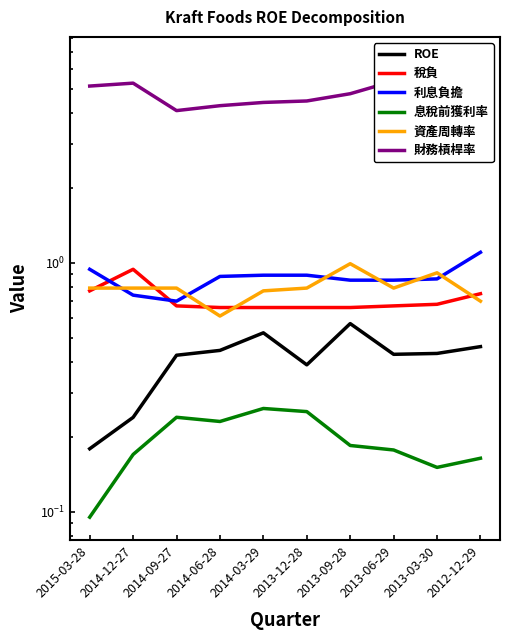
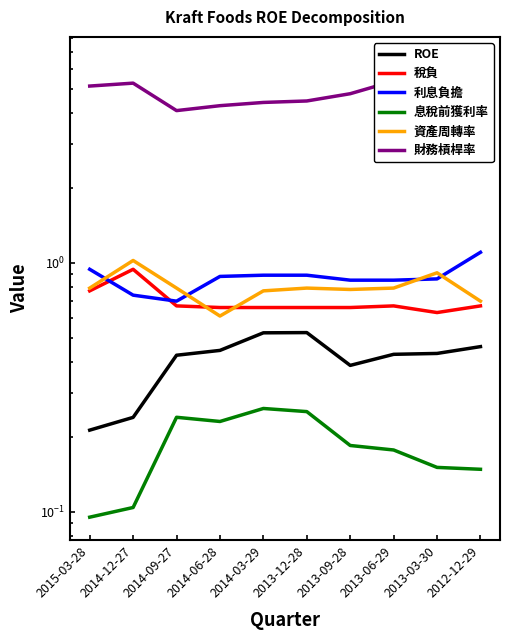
ROE, 2015-03-28: 0.18 -> 0.21
息稅前獲利率, 2014-12-27: 0.17 -> 0.104
資產周轉率, 2014-12-27: 0.79 -> 1.02
ROE, 2013-12-28: 0.39 -> 0.52
ROE, 2013-09-28: 0.57 -> 0.39
資產周轉率, 2013-09-28: 0.99 -> 0.78
稅負, 2013-03-30: 0.68 -> 0.63
稅負, 2012-12-29: 0.75 -> 0.67
息稅前獲利率, 2012-12-29: 0.16 -> 0.15
